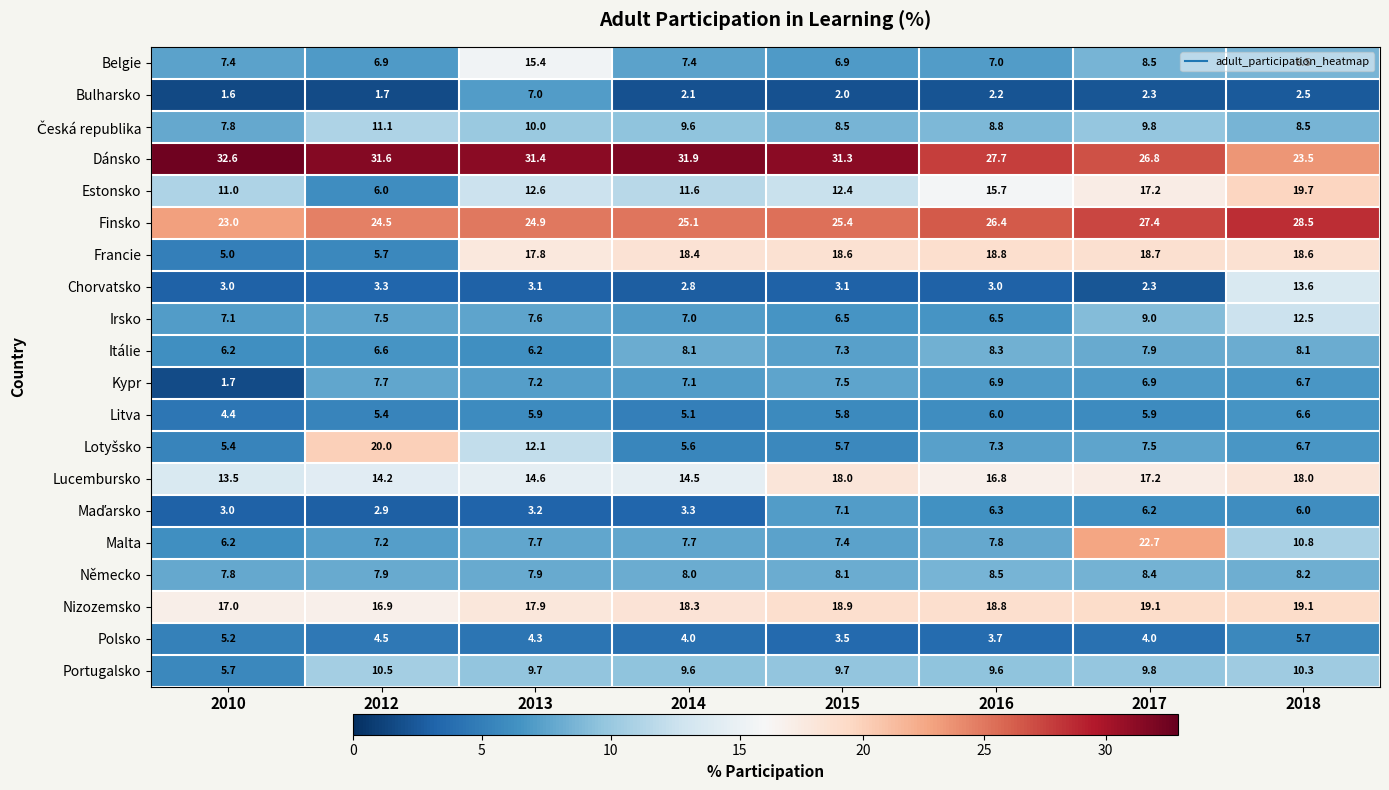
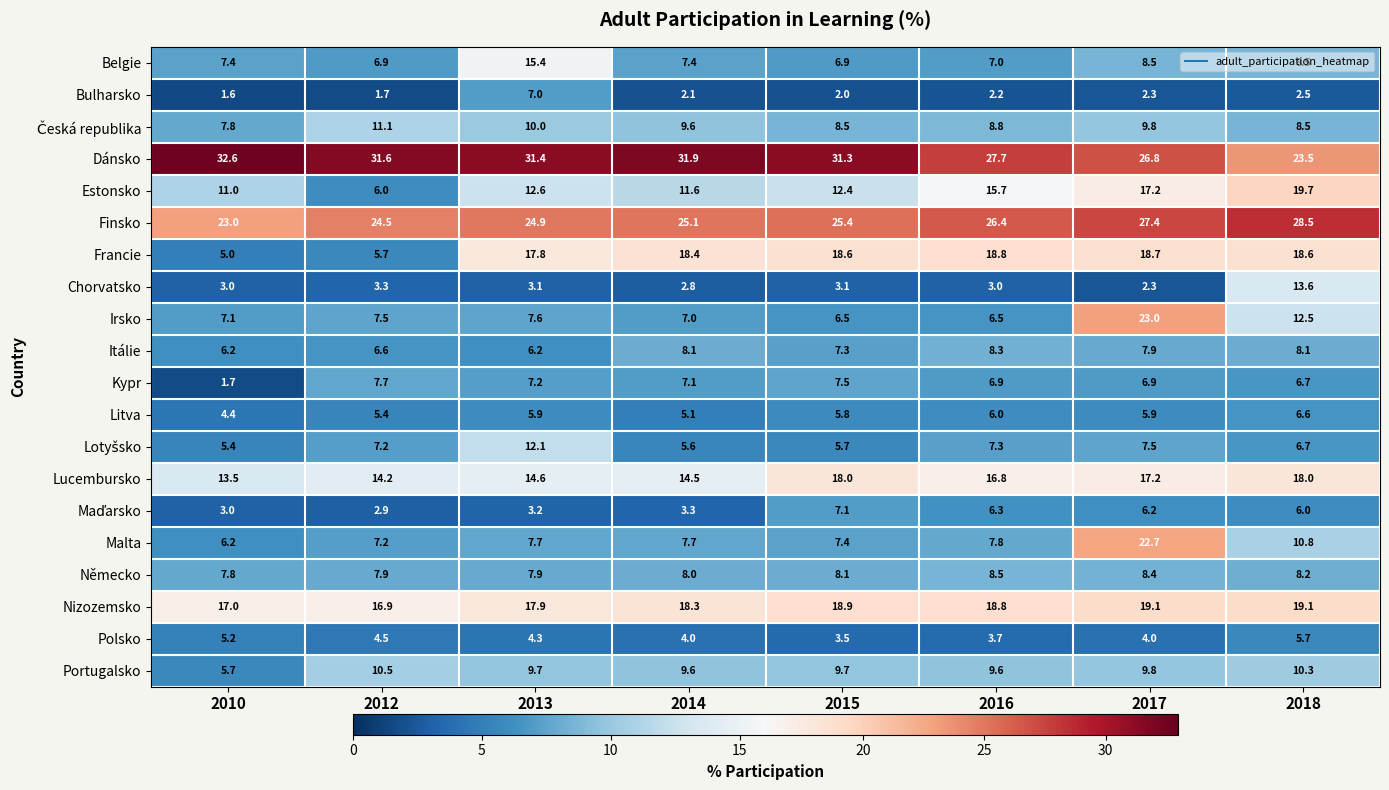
Irsko, 2017: 9.0 -> 23.0
Lotyšsko, 2012: 20.0 -> 7.2
